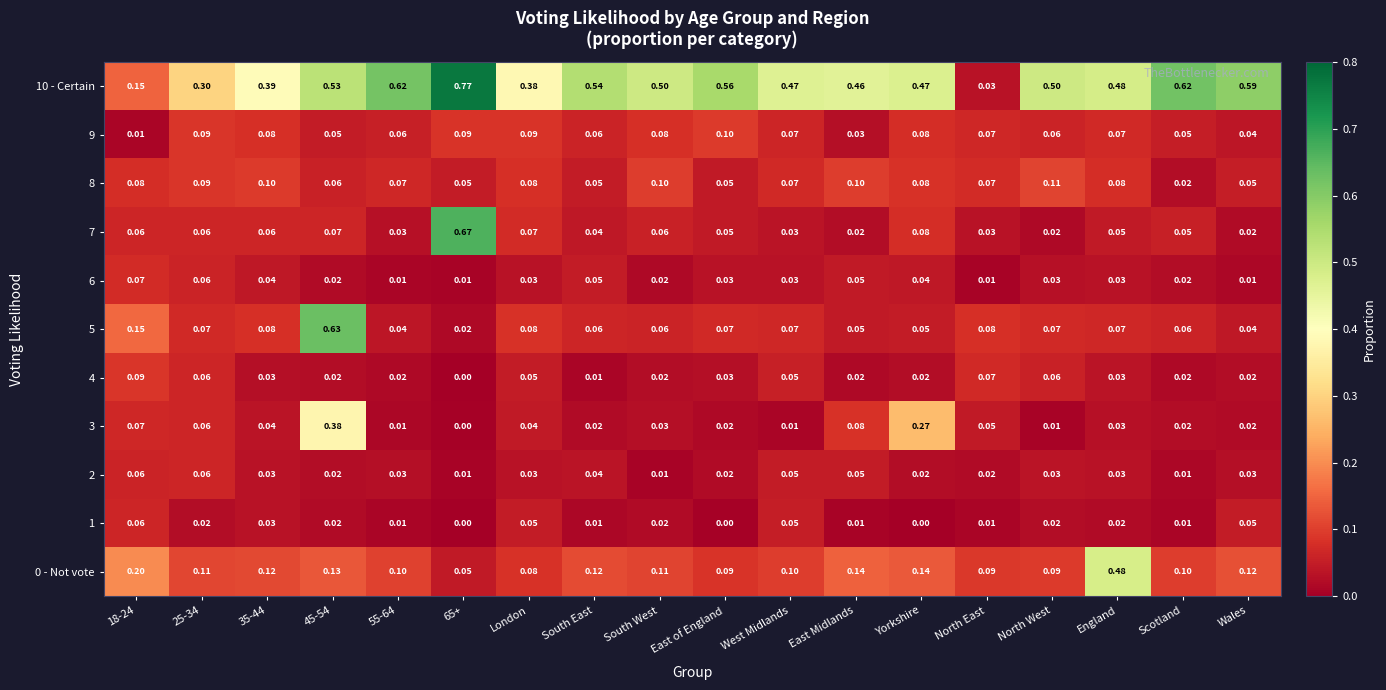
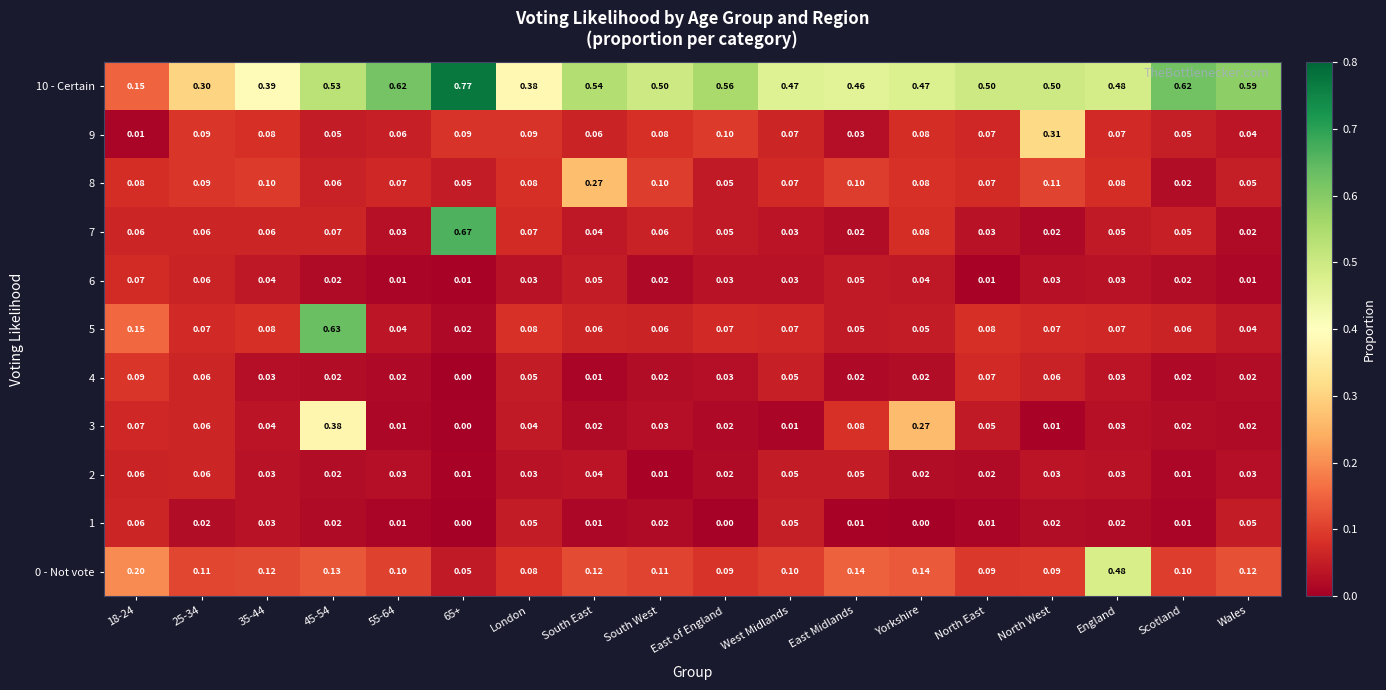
10 - Certain, North East: 0.03 -> 0.50
9, North West: 0.06 -> 0.31
8, South East: 0.05 -> 0.27
